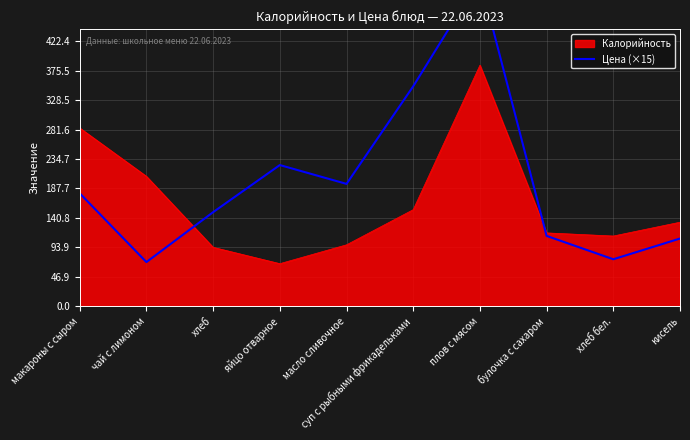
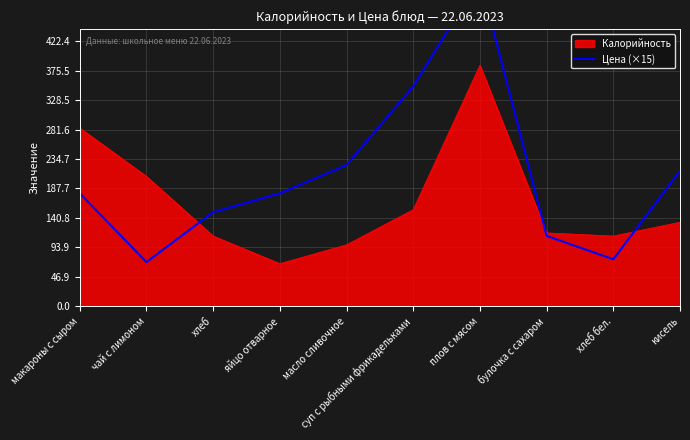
Калорийность, хлеб: 90 -> 110
Цена (×15), яйцо отварное: 230 -> 180
Цена (×15), масло сливочное: 200 -> 230
Цена (×15), кисель: 110 -> 220
